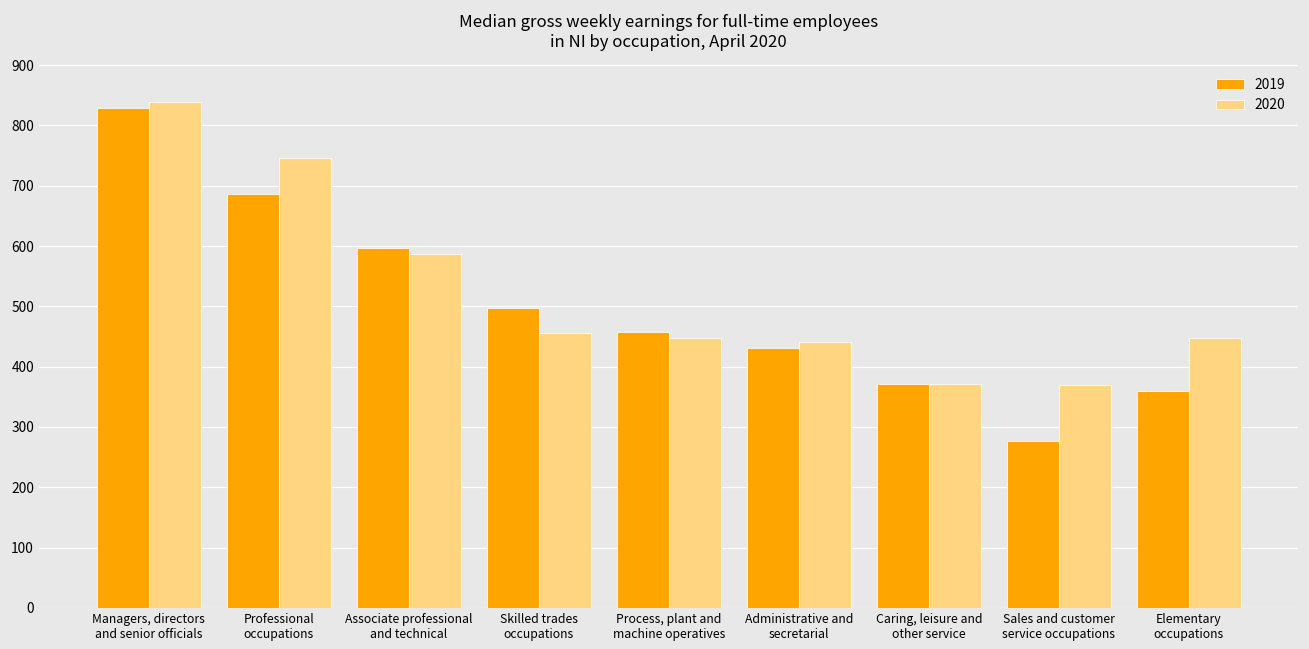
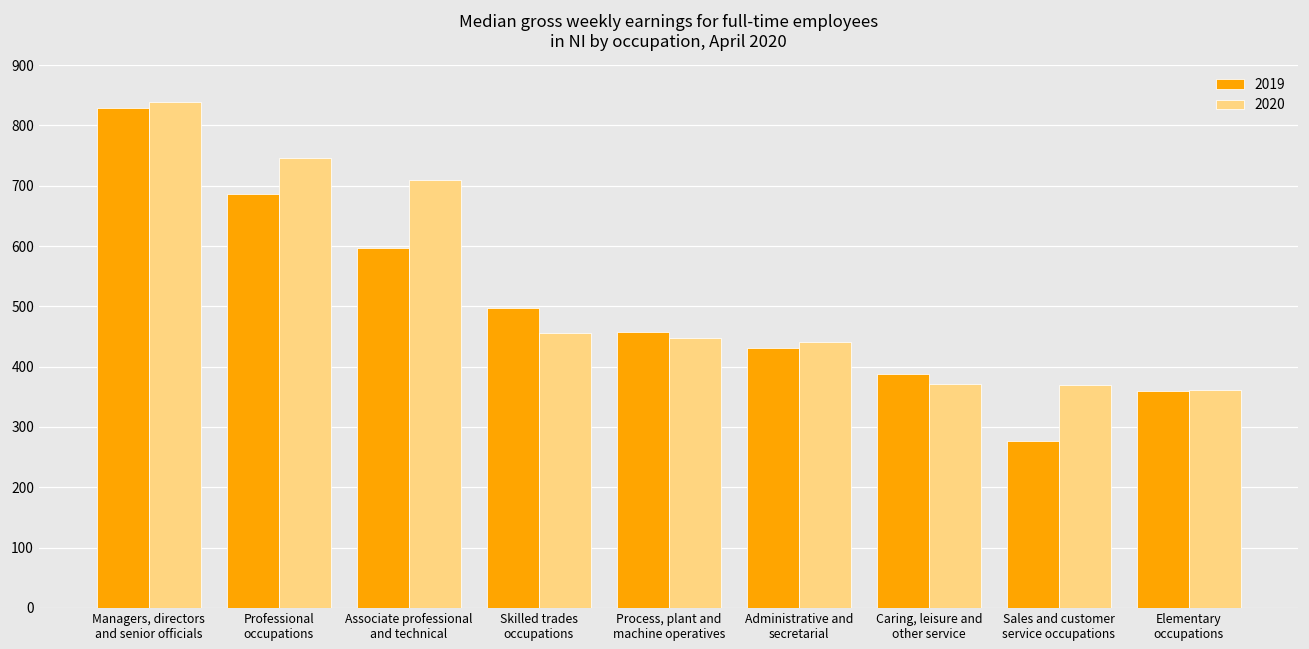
2020, Associate professional and technical: 590 -> 710
2019, Caring, leisure and other service: 370 -> 390
2020, Elementary occupations: 450 -> 360
